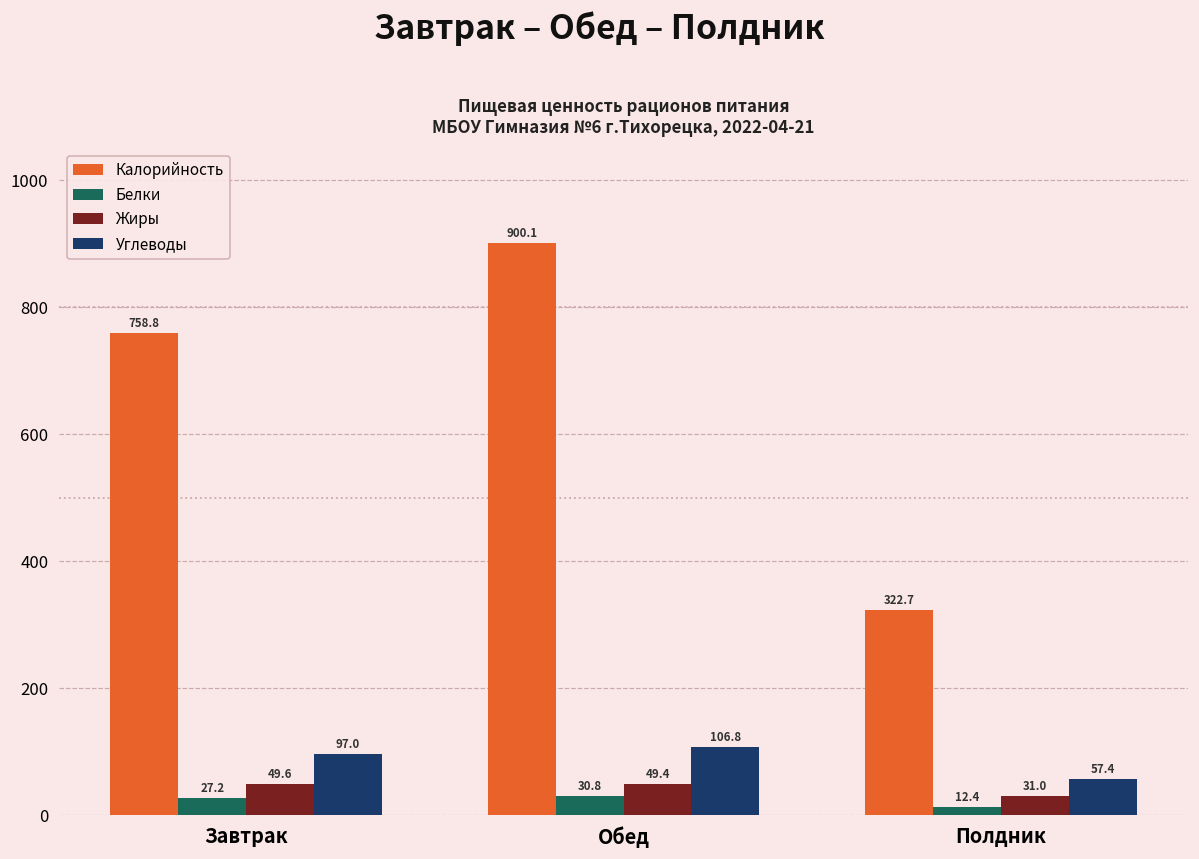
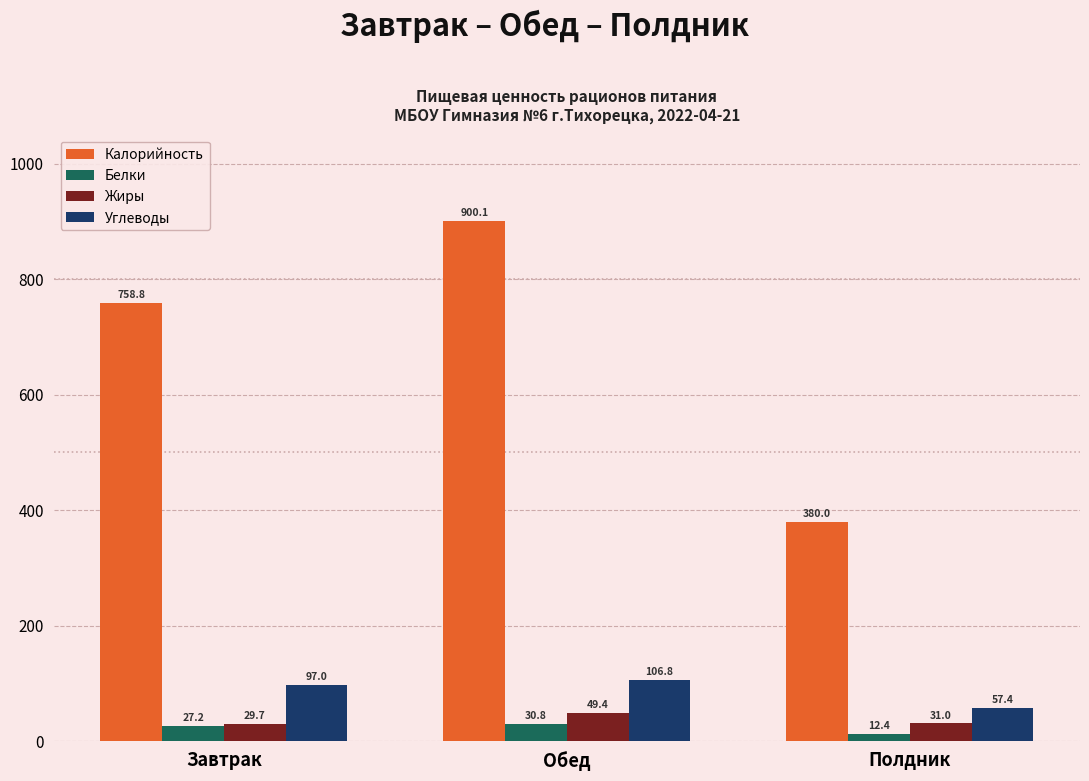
Жиры, Завтрак: 49.6 -> 29.7
Калорийность, Полдник: 322.7 -> 380.0
